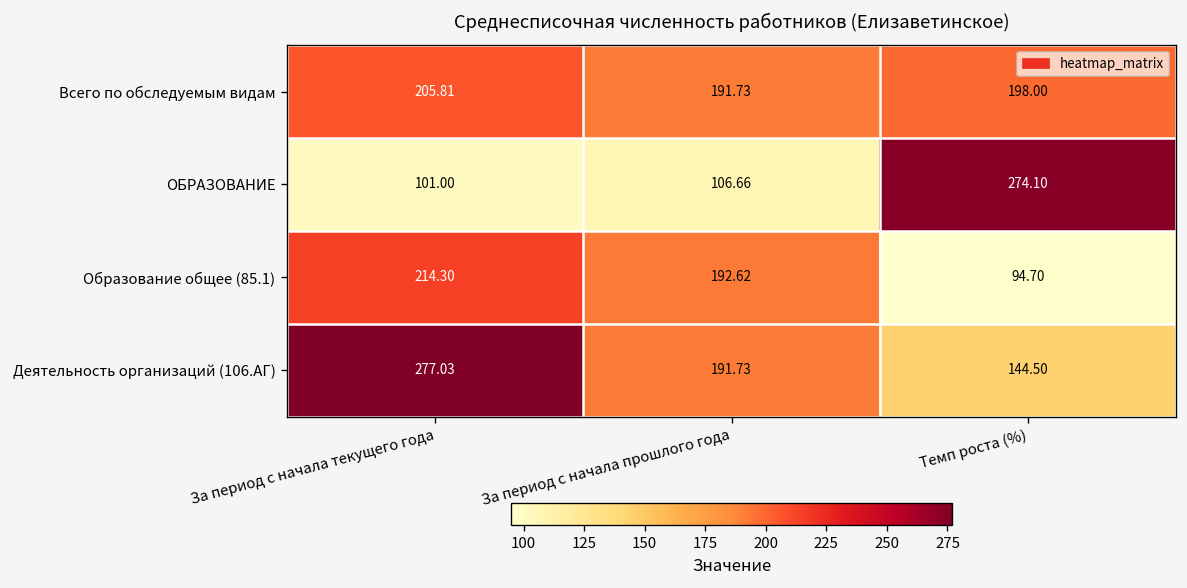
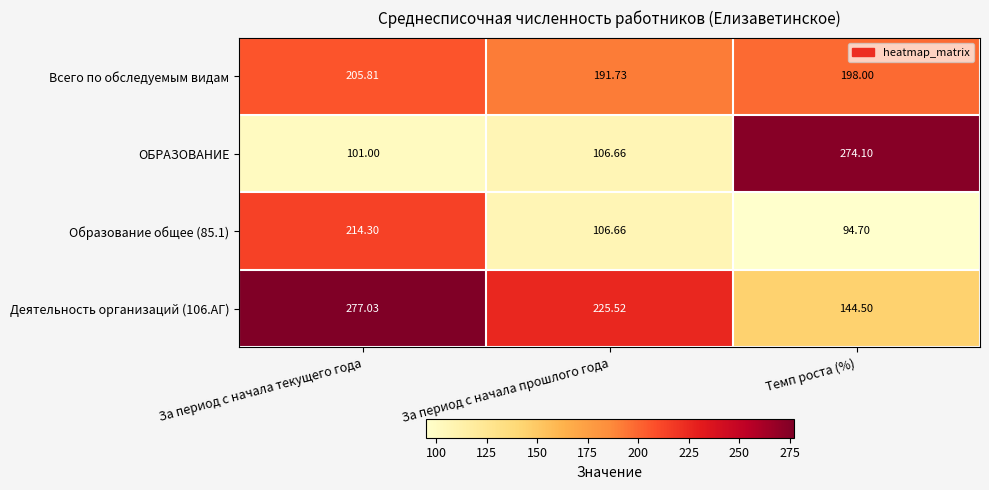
Образование общее (85.1), За период с начала прошлого года: 192.62 -> 106.66
Деятельность организаций (106.АГ), За период с начала прошлого года: 191.73 -> 225.52
